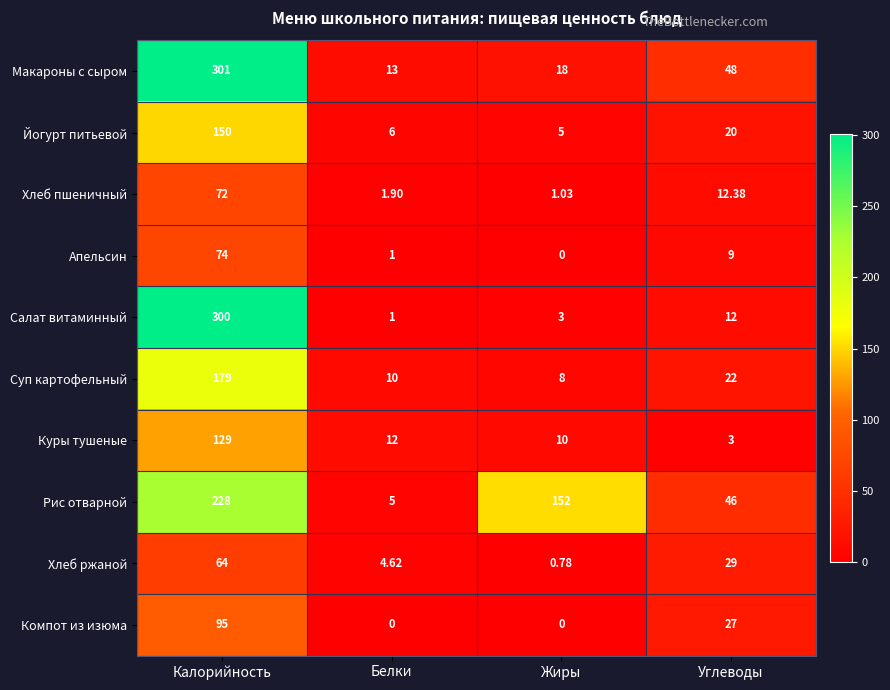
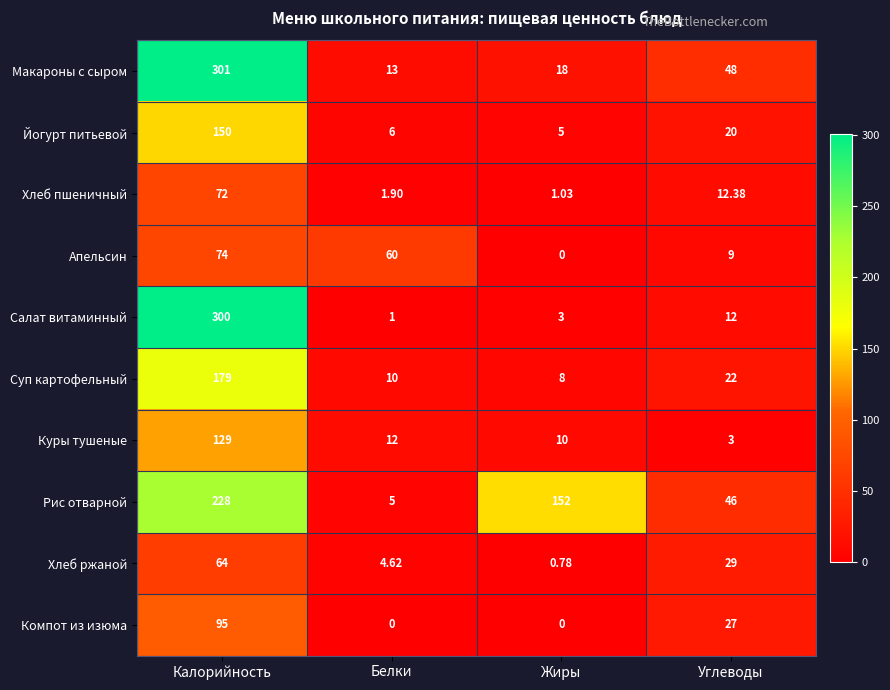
Апельсин, Белки: 1 -> 60
